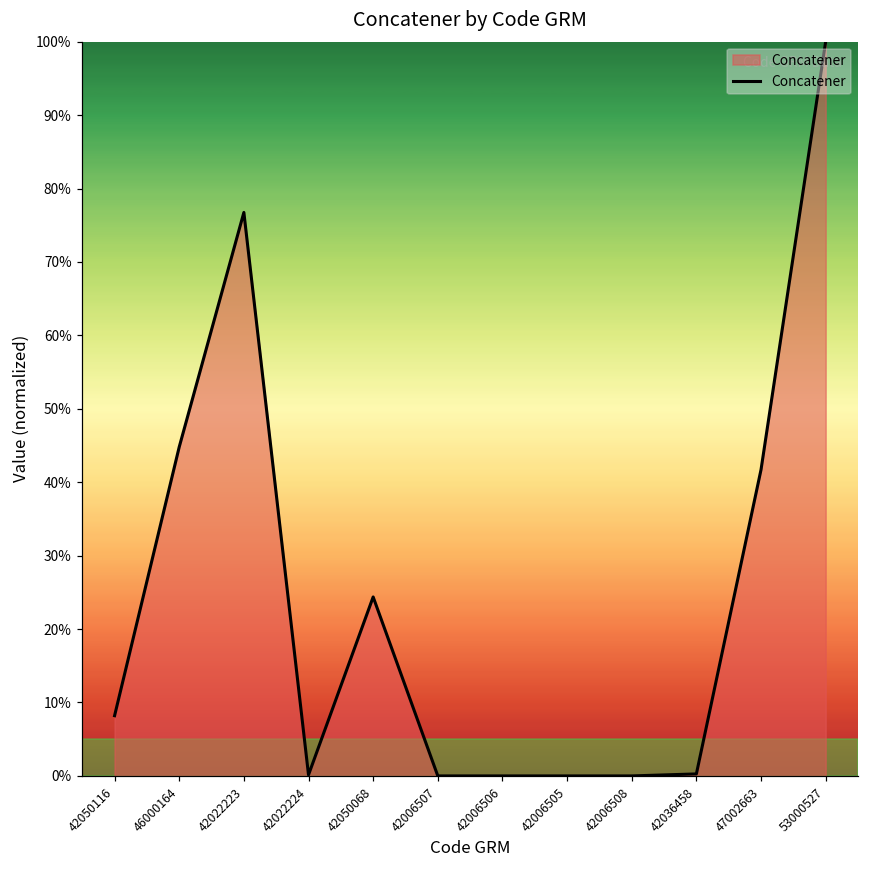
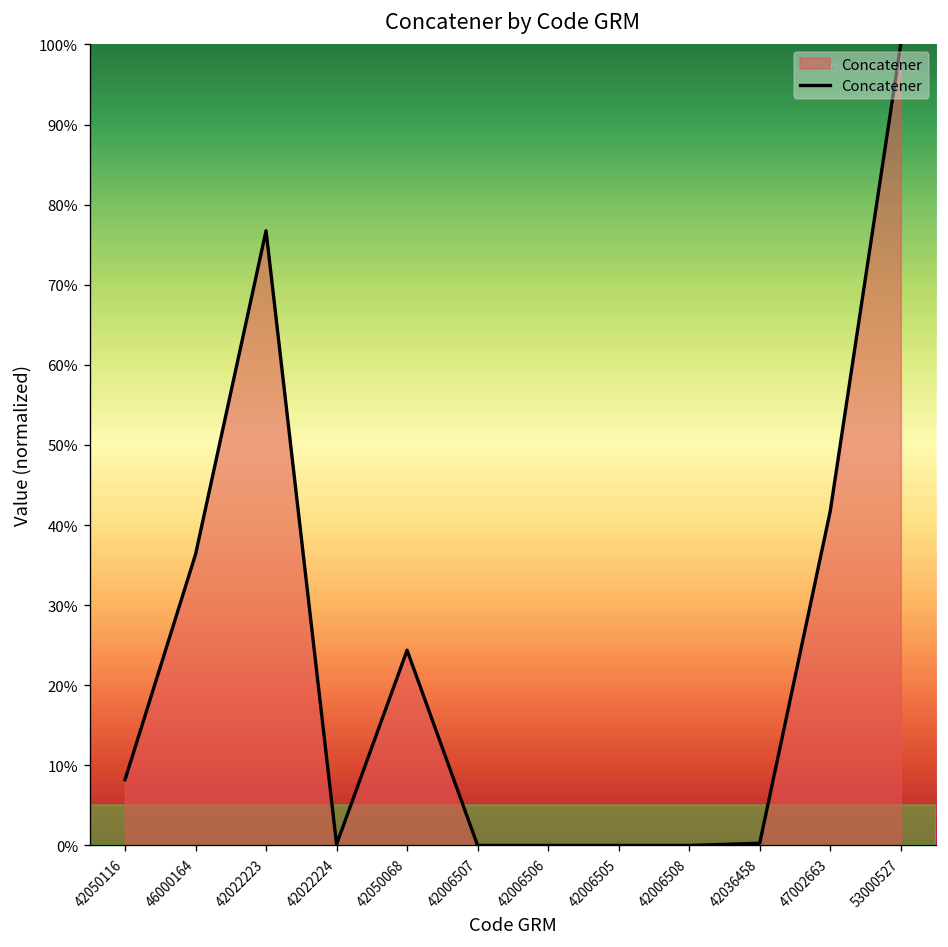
46000164: 45% -> 36%
